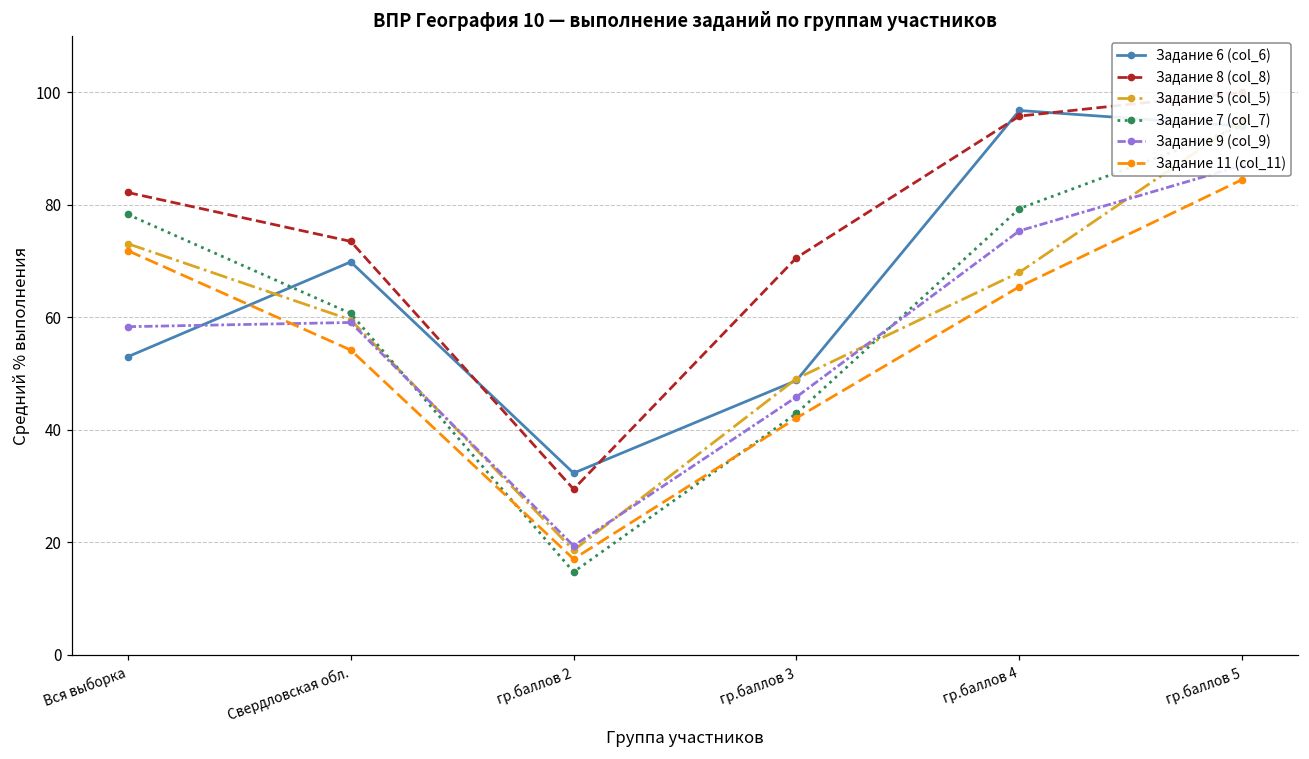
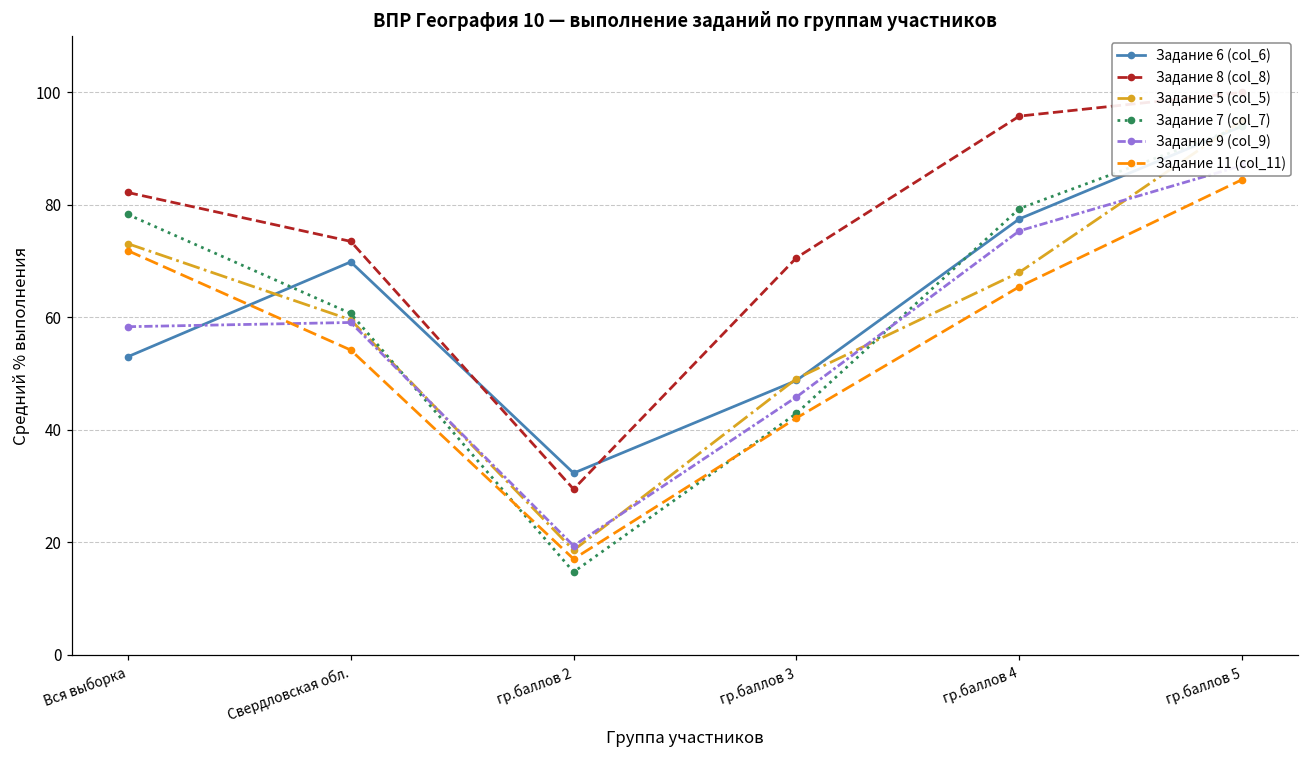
Задание 6 (col_6), гр.баллов 4: 97 -> 78
